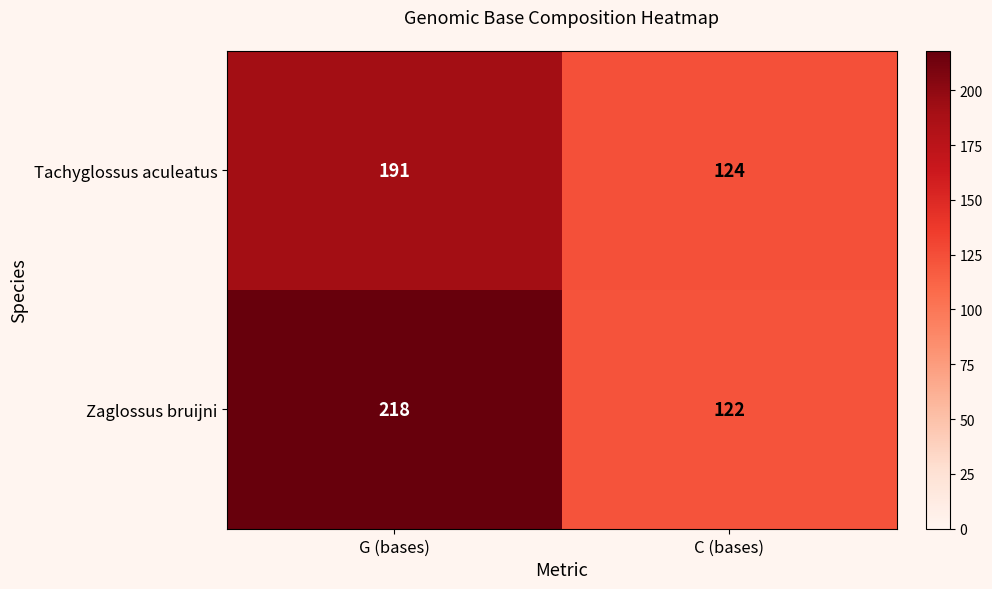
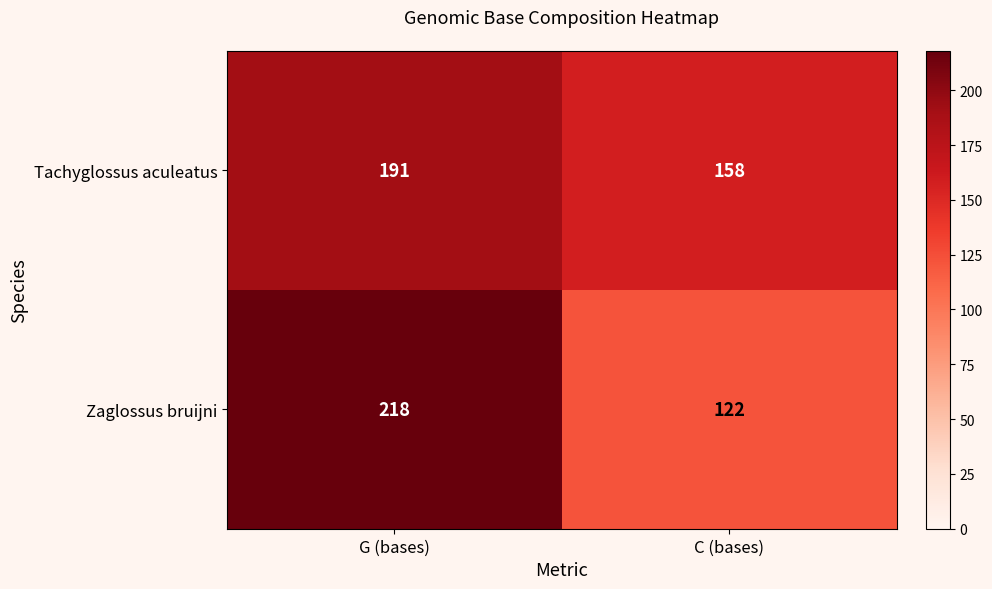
Tachyglossus aculeatus, C (bases): 124 -> 158
